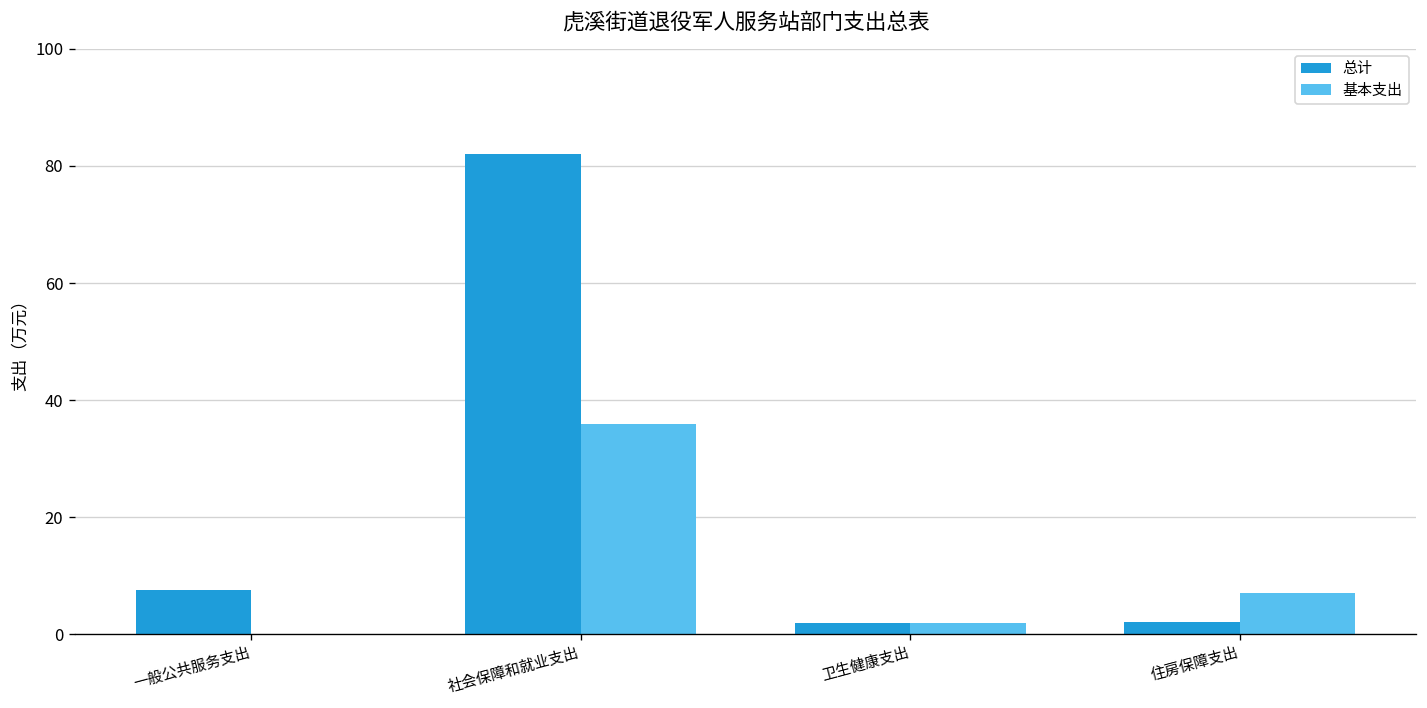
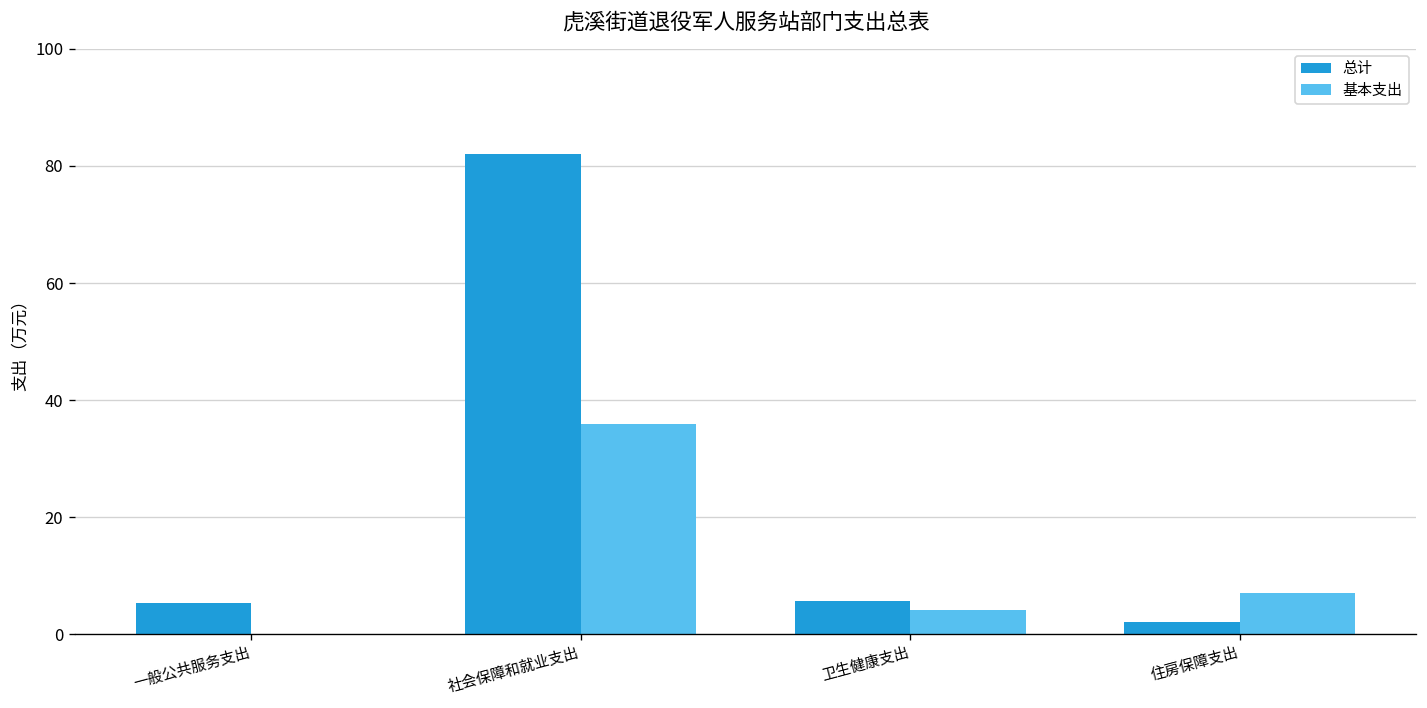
总计, 一般公共服务支出: 8 -> 5
总计, 卫生健康支出: 2 -> 6
基本支出, 卫生健康支出: 2 -> 4
